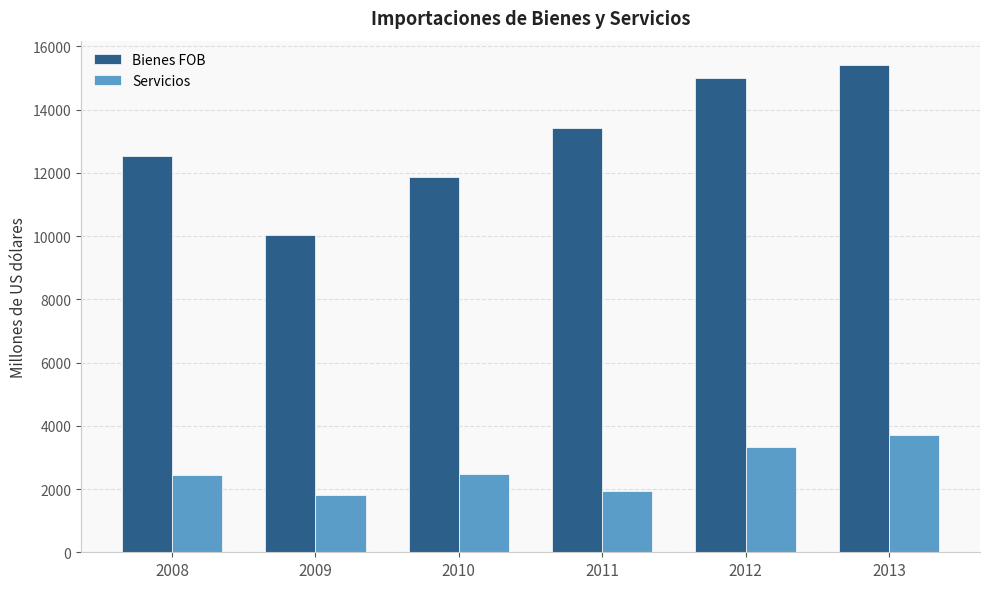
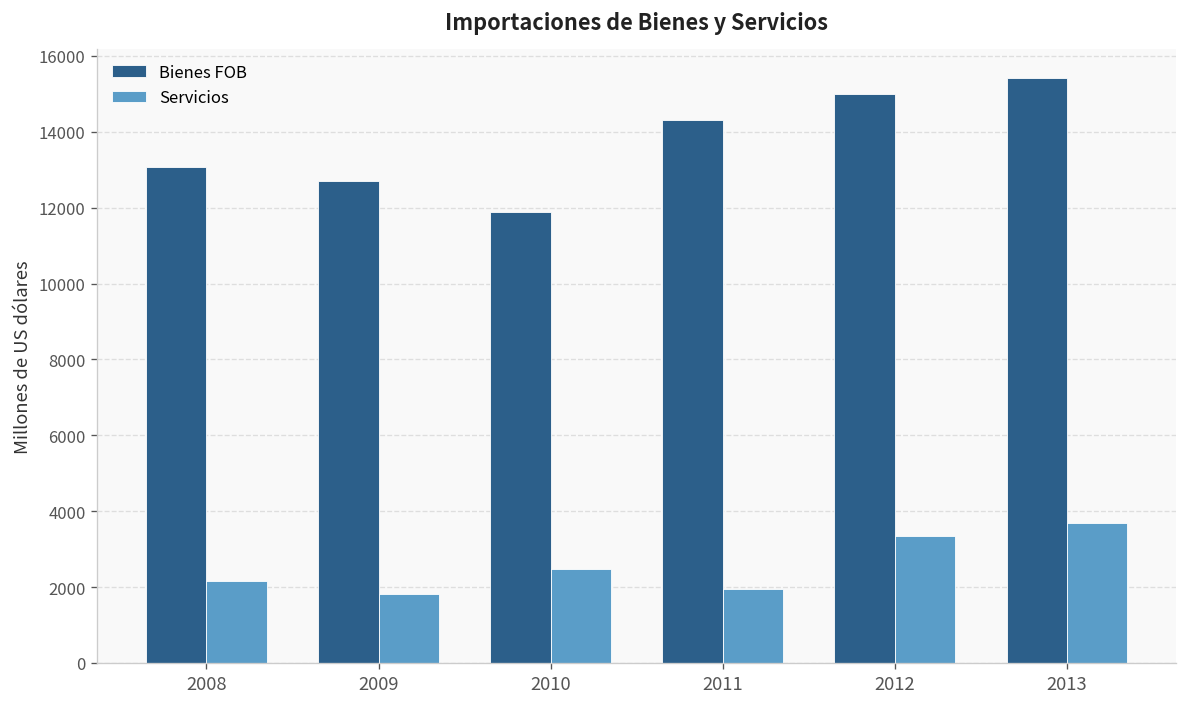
Bienes FOB, 2008: 12500 -> 13100
Servicios, 2008: 2400 -> 2200
Bienes FOB, 2009: 10000 -> 12700
Bienes FOB, 2011: 13400 -> 14300
